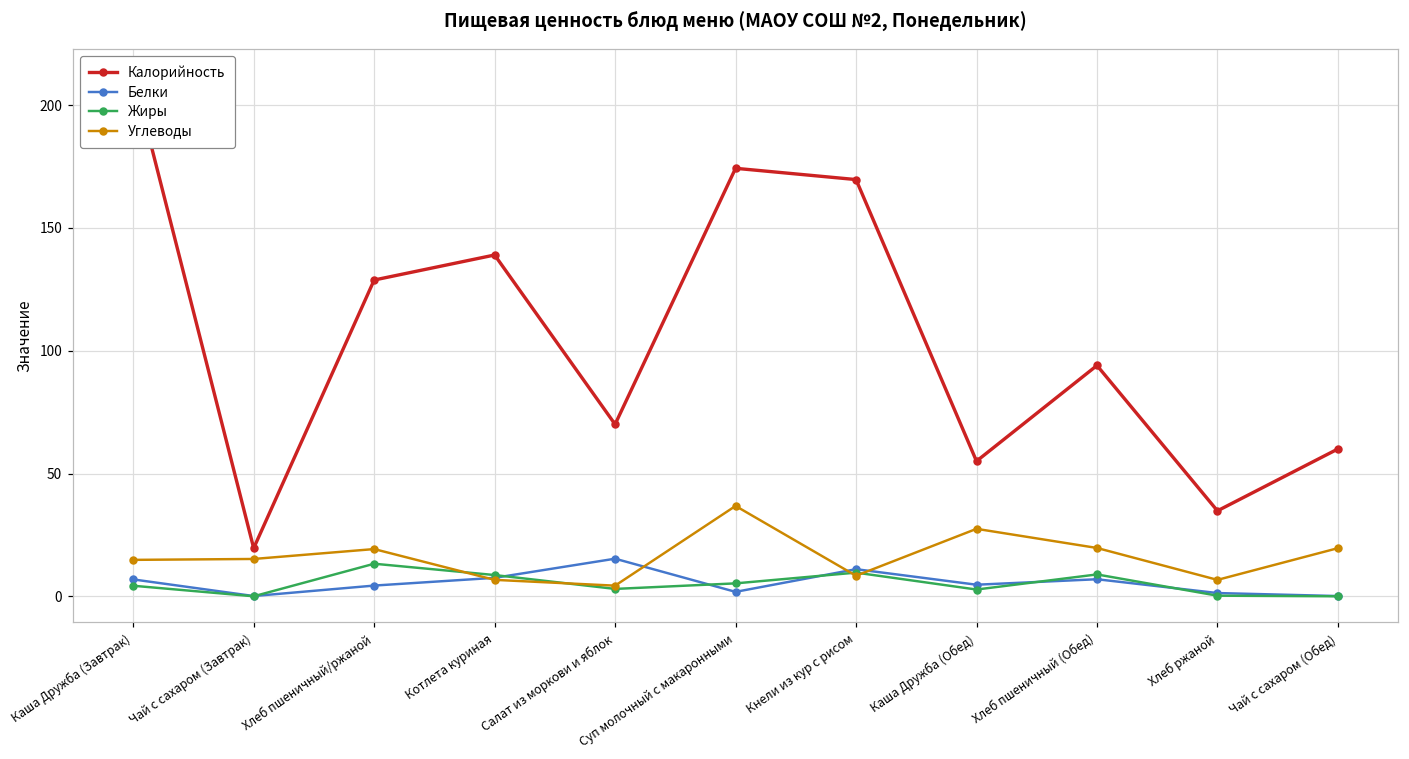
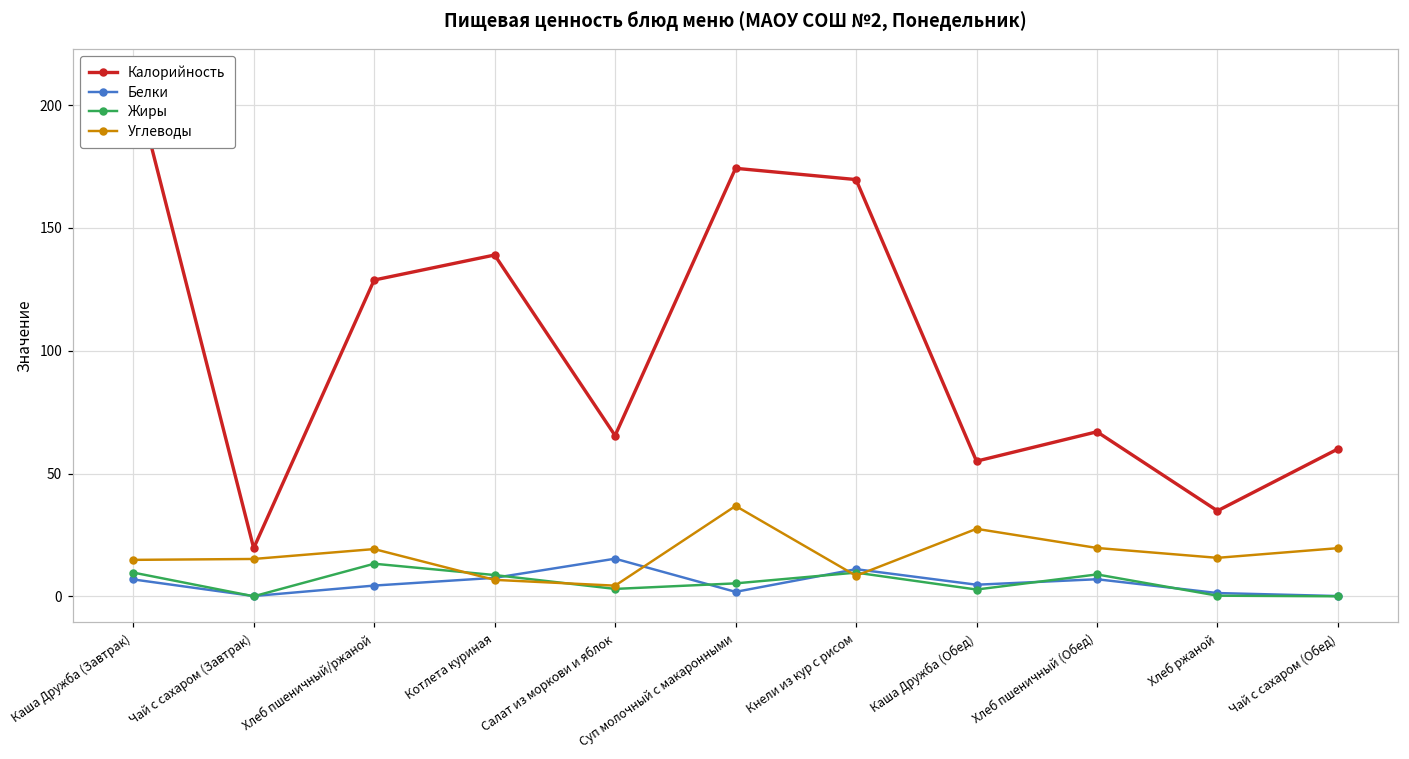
Жиры, Каша Дружба (Завтрак): 4 -> 10
Калорийность, Салат из моркови и яблок: 70 -> 65
Калорийность, Хлеб пшеничный (Обед): 94 -> 67
Углеводы, Хлеб ржаной: 7 -> 16
